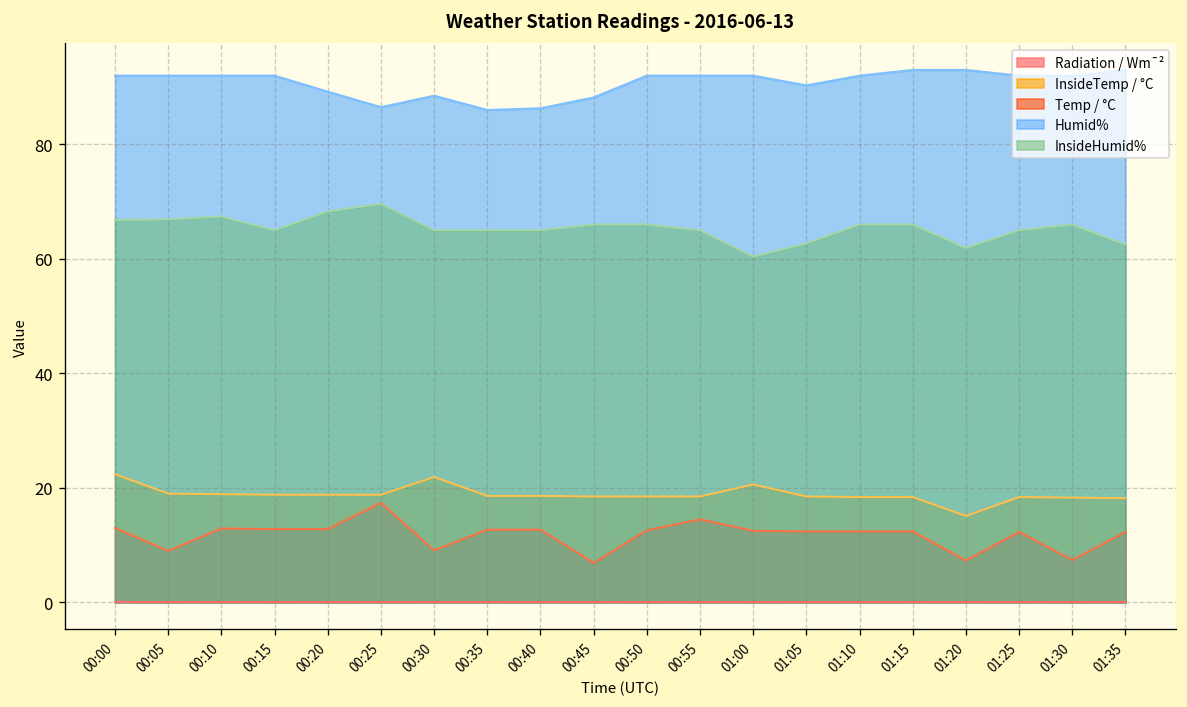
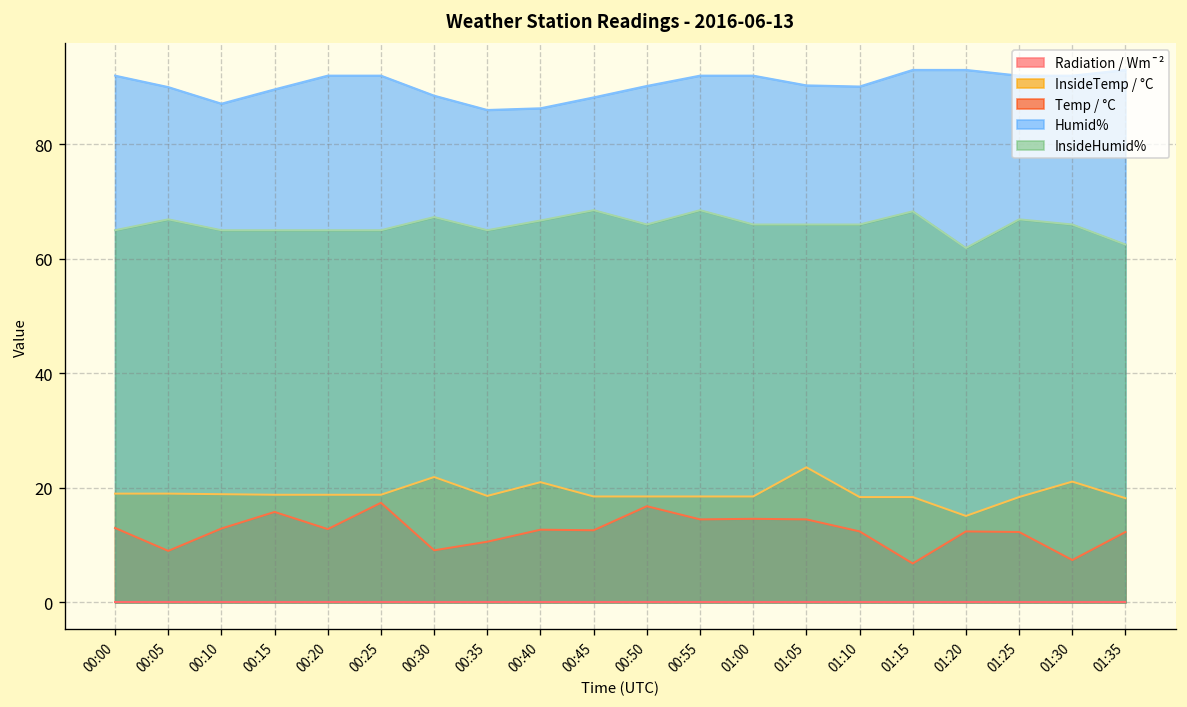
InsideTemp / °C, 00:00: 22 -> 19
InsideHumid%, 00:00: 67 -> 65
Humid%, 00:05: 92 -> 90
Humid%, 00:10: 92 -> 87
InsideHumid%, 00:10: 67 -> 65
Temp / °C, 00:15: 13 -> 16
Humid%, 00:15: 92 -> 90
Humid%, 00:20: 89 -> 92
InsideHumid%, 00:20: 68 -> 65
Humid%, 00:25: 87 -> 92
InsideHumid%, 00:25: 70 -> 65
InsideHumid%, 00:30: 65 -> 67
Temp / °C, 00:35: 13 -> 11
InsideTemp / °C, 00:40: 19 -> 21
InsideHumid%, 00:40: 65 -> 67
Temp / °C, 00:45: 7 -> 13
InsideHumid%, 00:45: 66 -> 69
Temp / °C, 00:50: 13 -> 17
Humid%, 00:50: 92 -> 90
InsideHumid%, 00:55: 65 -> 69
InsideTemp / °C, 01:00: 21 -> 19
Temp / °C, 01:00: 13 -> 15
InsideHumid%, 01:00: 60 -> 66
InsideTemp / °C, 01:05: 19 -> 24
Temp / °C, 01:05: 12 -> 15
InsideHumid%, 01:05: 63 -> 66
Humid%, 01:10: 92 -> 90
Temp / °C, 01:15: 12 -> 7
InsideHumid%, 01:15: 66 -> 68
Temp / °C, 01:20: 7 -> 12
InsideHumid%, 01:25: 65 -> 67
InsideTemp / °C, 01:30: 18 -> 21
